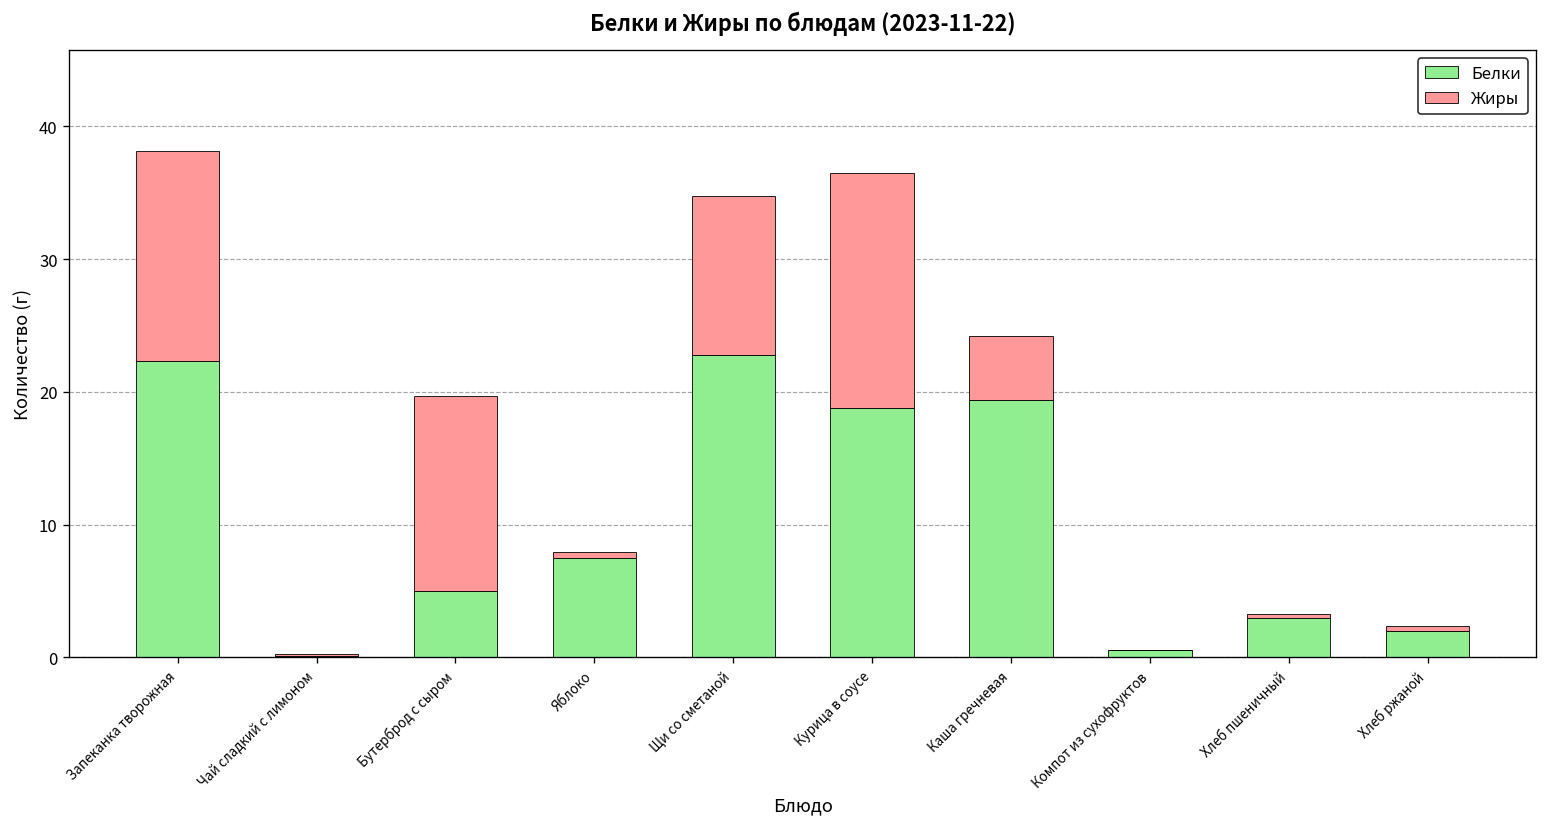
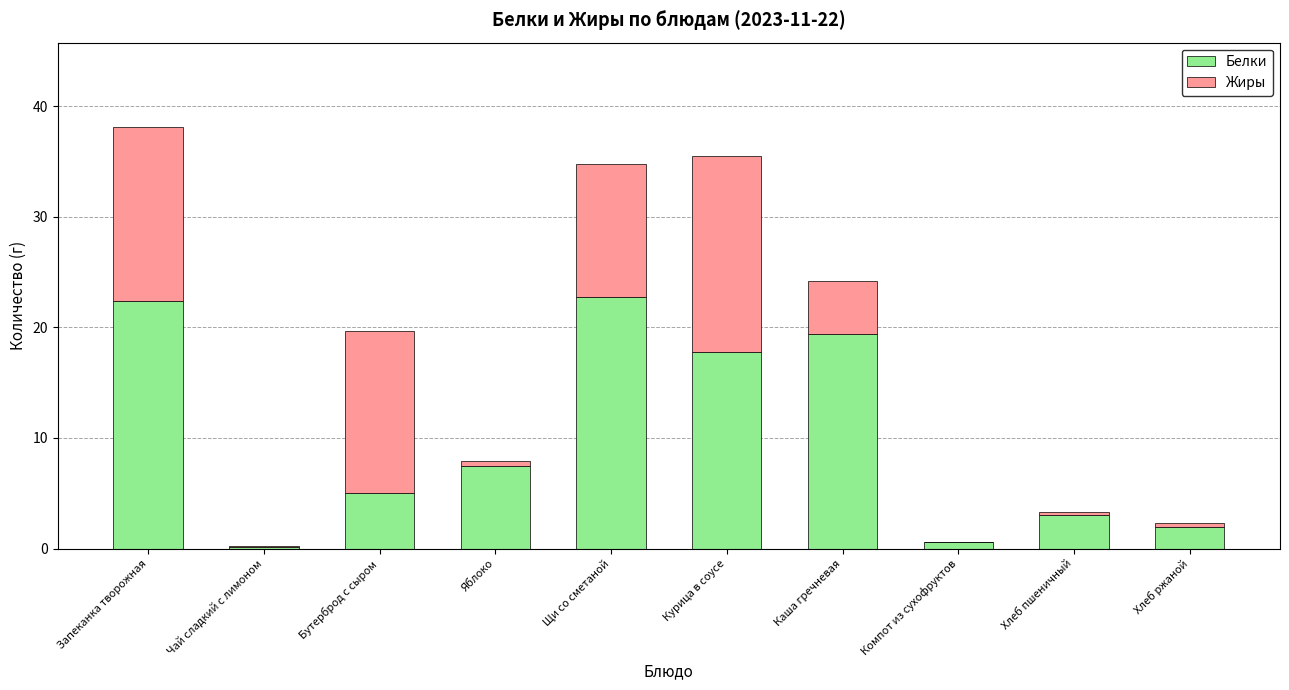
Белки, Курица в соусе: 18.8 -> 17.8
